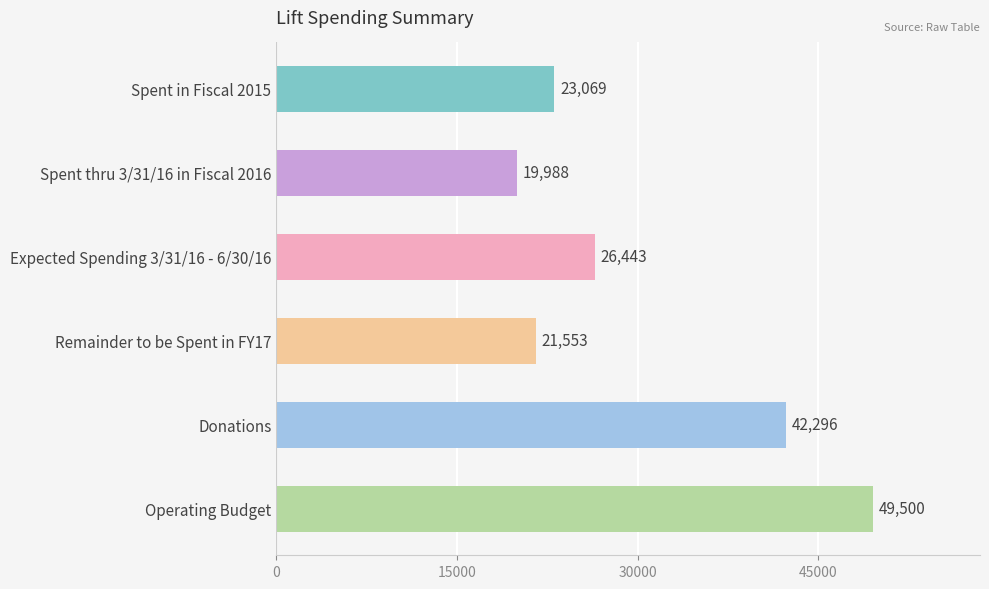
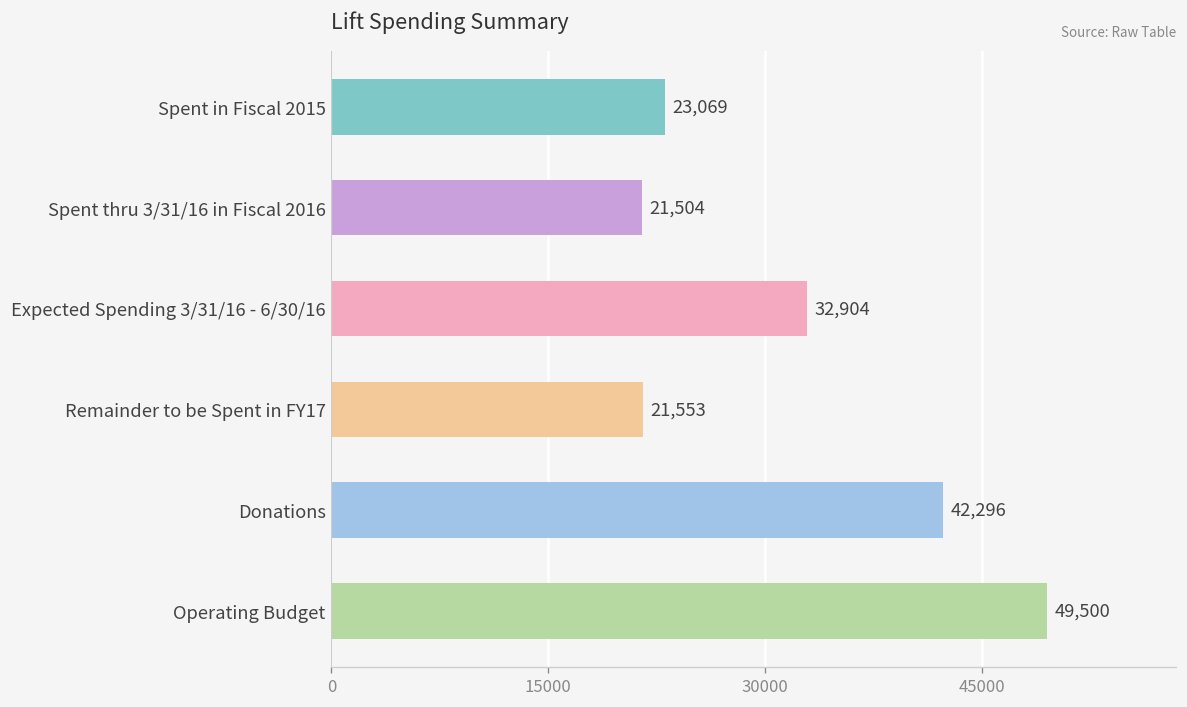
Spent thru 3/31/16 in Fiscal 2016: 19,988 -> 21,504
Expected Spending 3/31/16 - 6/30/16: 26,443 -> 32,904
